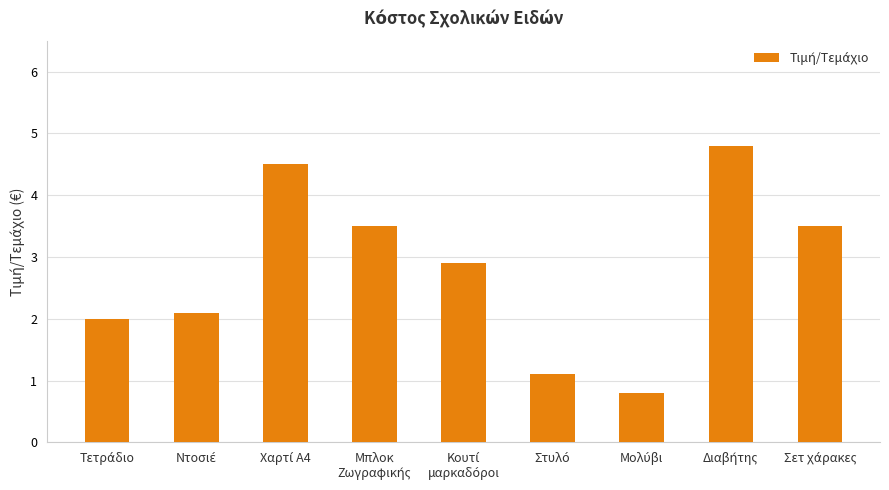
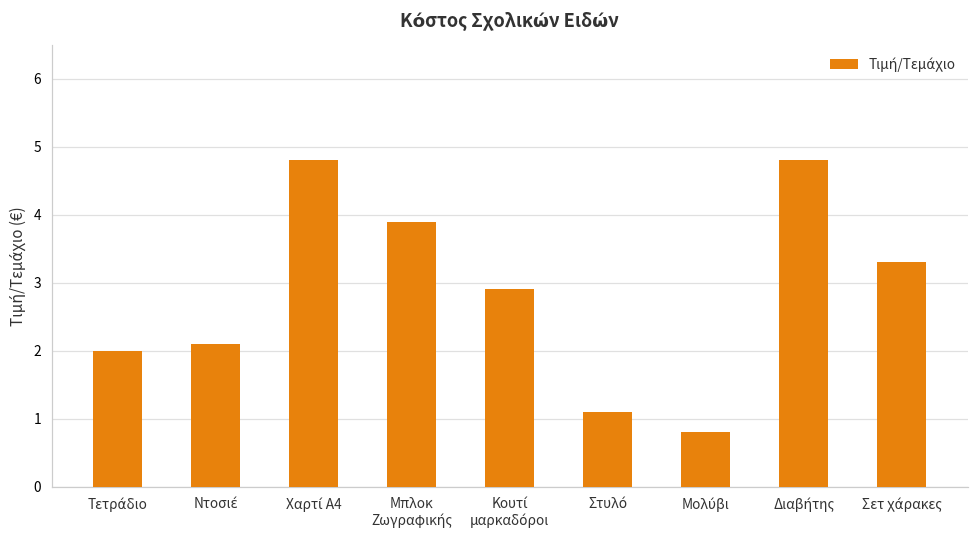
Χαρτί Α4: 4.5 -> 4.8
Μπλοκ Ζωγραφικής: 3.5 -> 3.9
Σετ χάρακες: 3.5 -> 3.3
